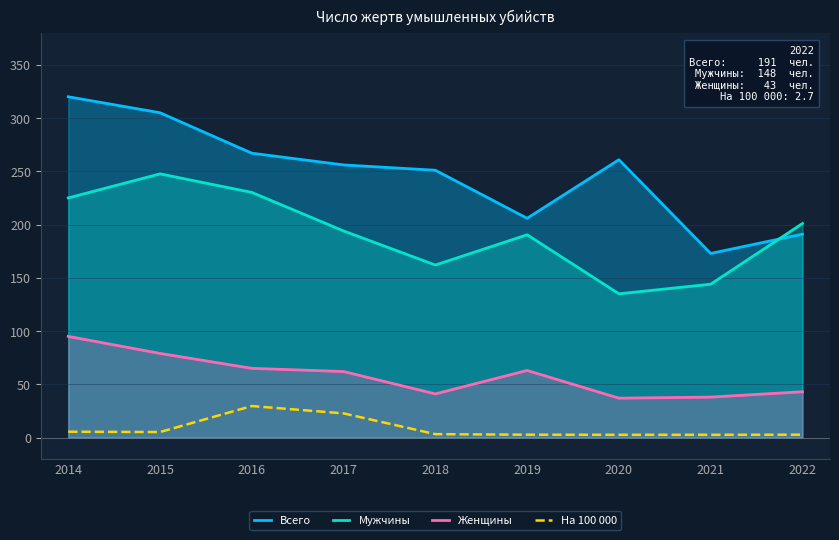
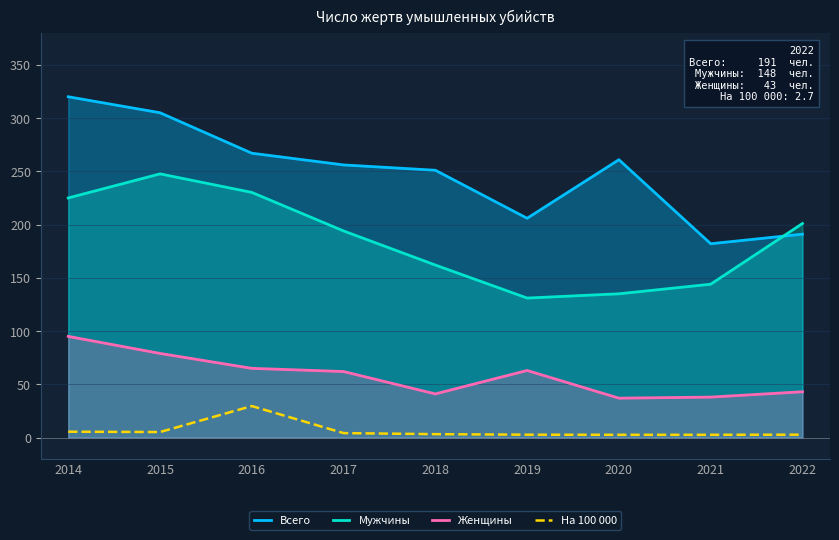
На 100 000, 2017: 23 -> 4
Мужчины, 2019: 190 -> 131
Всего, 2021: 173 -> 182
